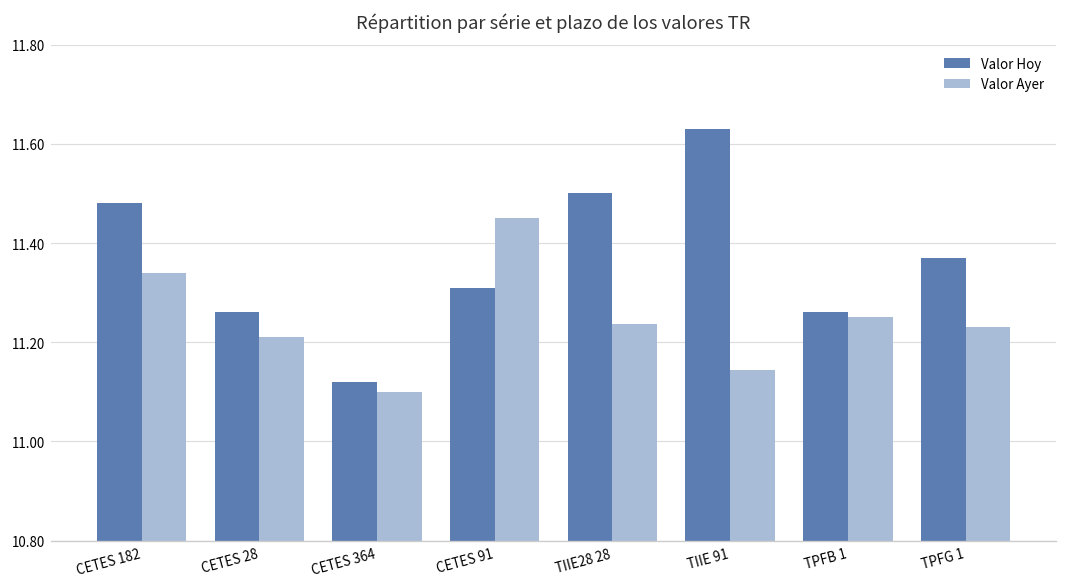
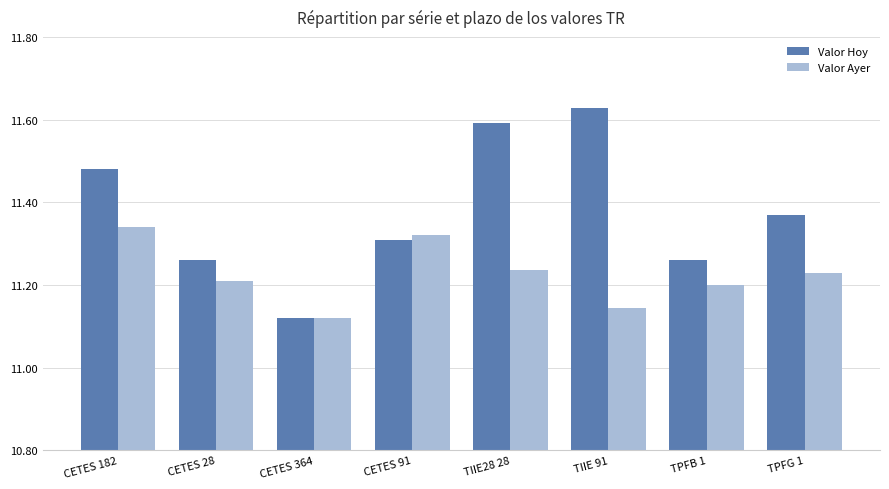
Valor Ayer, CETES 364: 11.10 -> 11.12
Valor Ayer, CETES 91: 11.45 -> 11.32
Valor Hoy, TIIE28 28: 11.50 -> 11.59
Valor Ayer, TPFB 1: 11.25 -> 11.20
